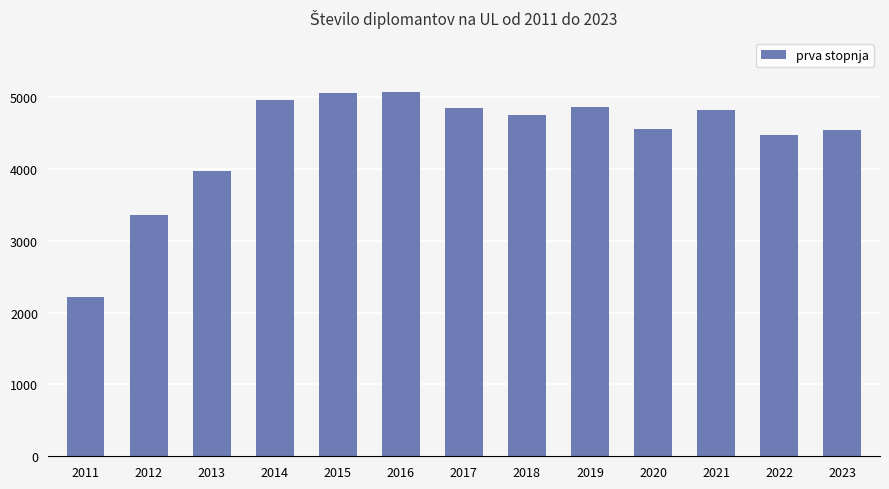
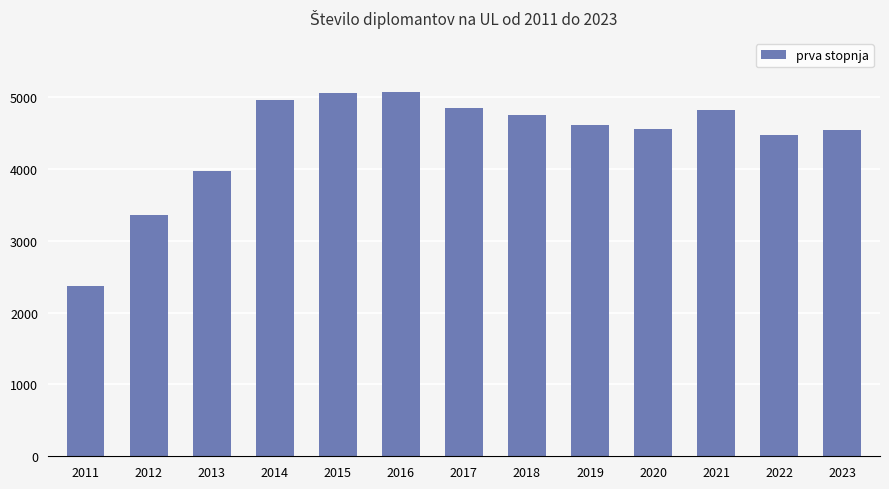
2011: 2200 -> 2400
2019: 4900 -> 4600
